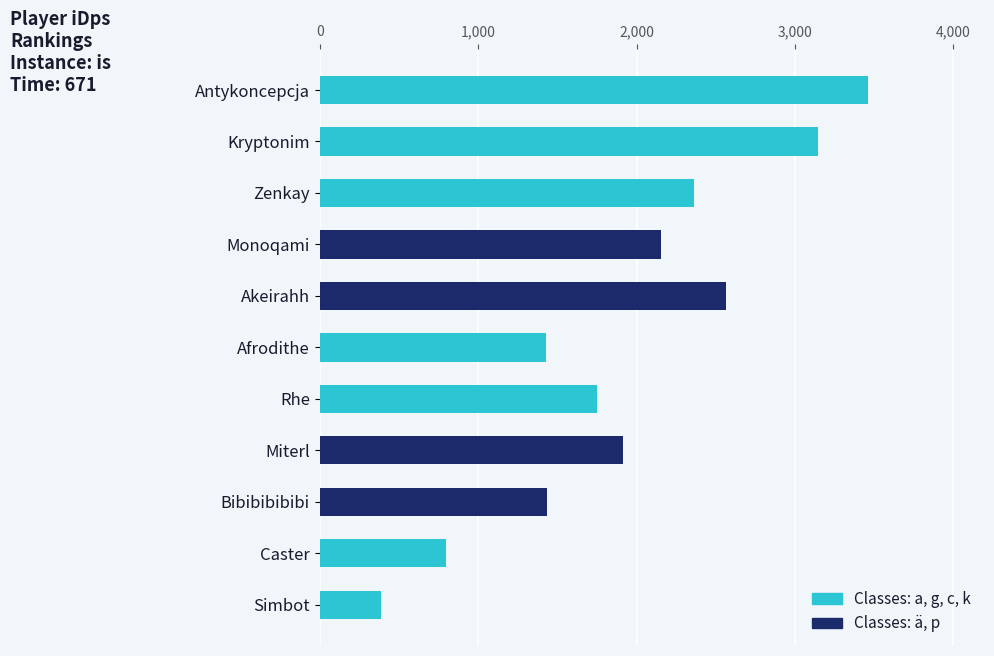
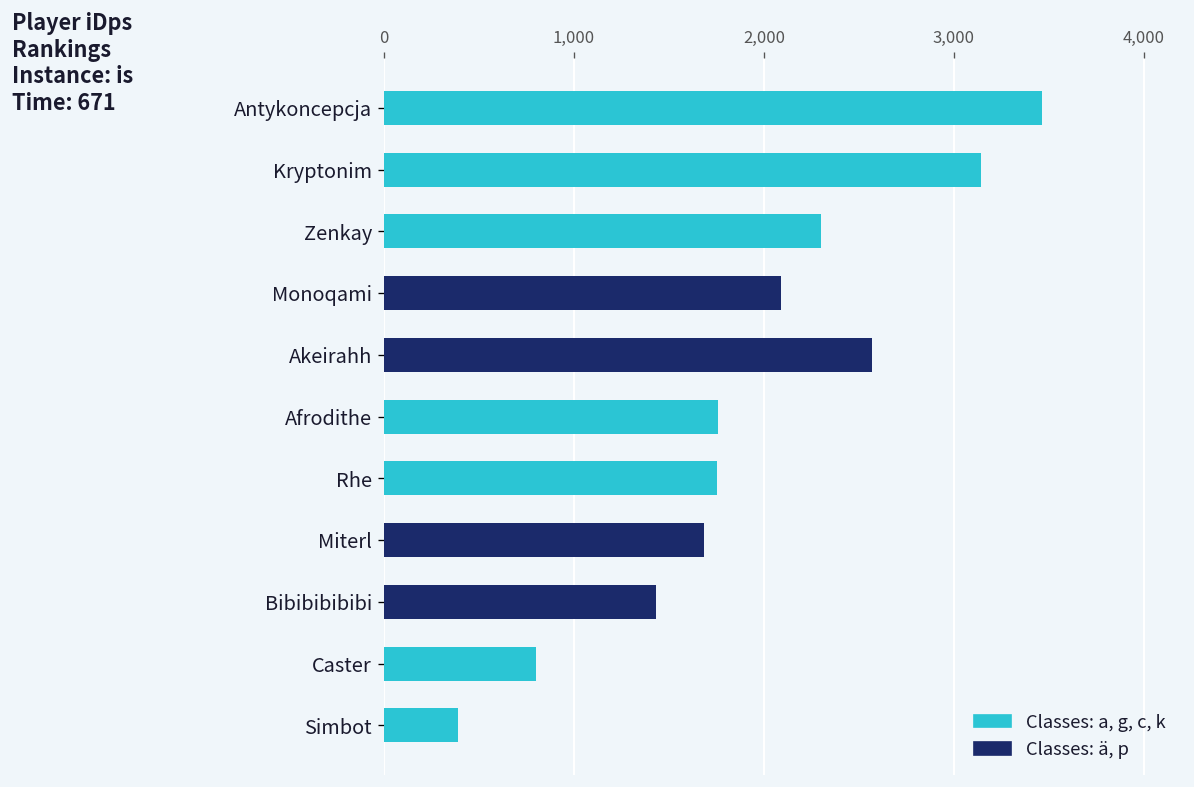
Zenkay: 2,370 -> 2,300
Monoqami: 2,150 -> 2,090
Afrodithe: 1,430 -> 1,760
Miterl: 1,910 -> 1,680
